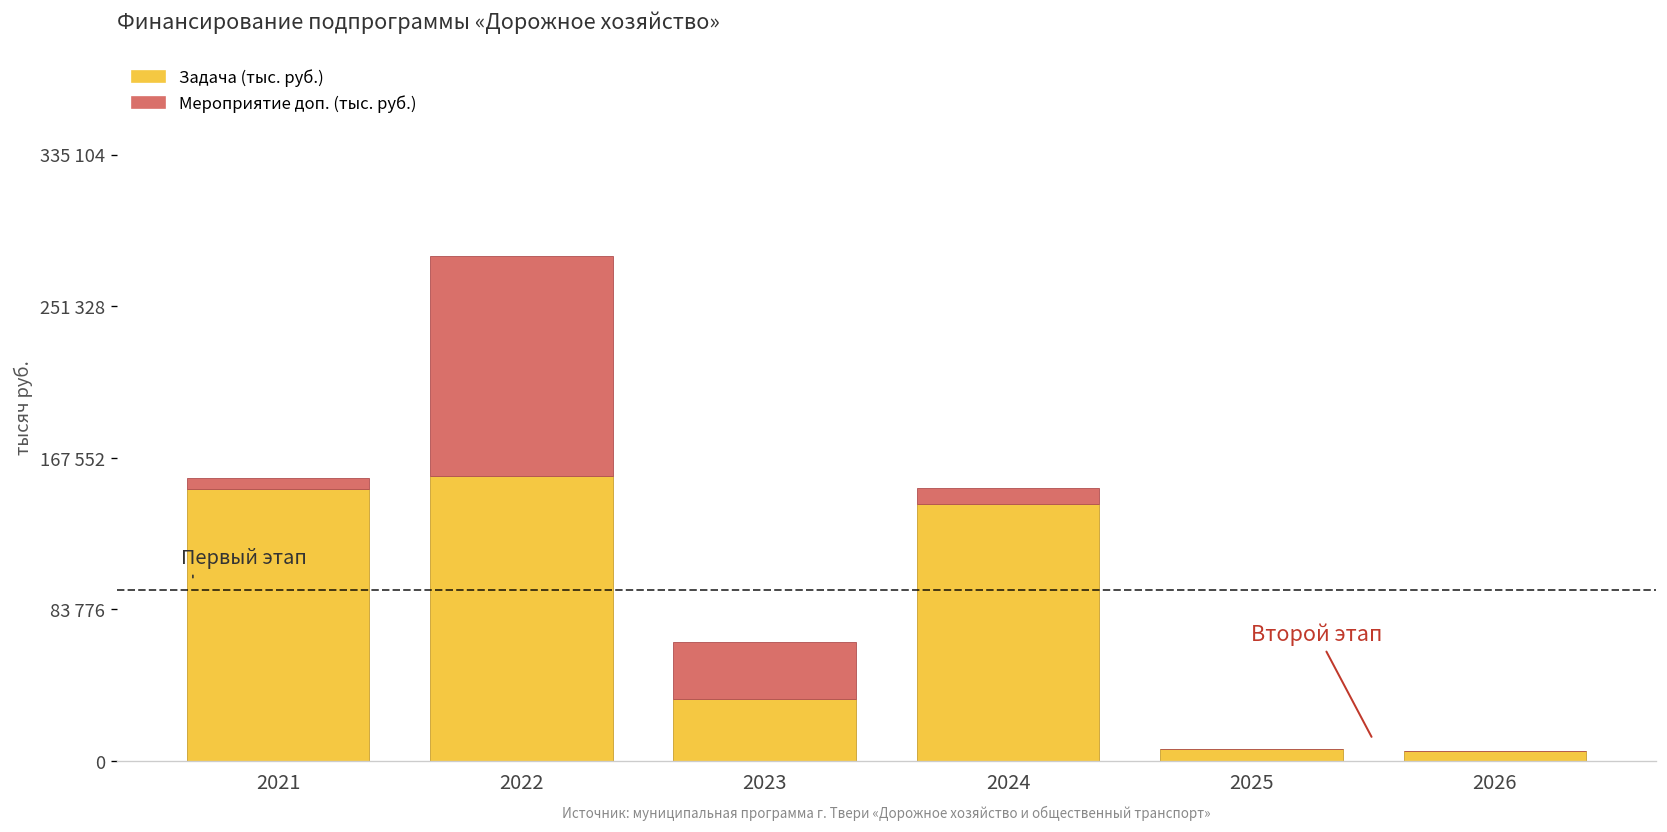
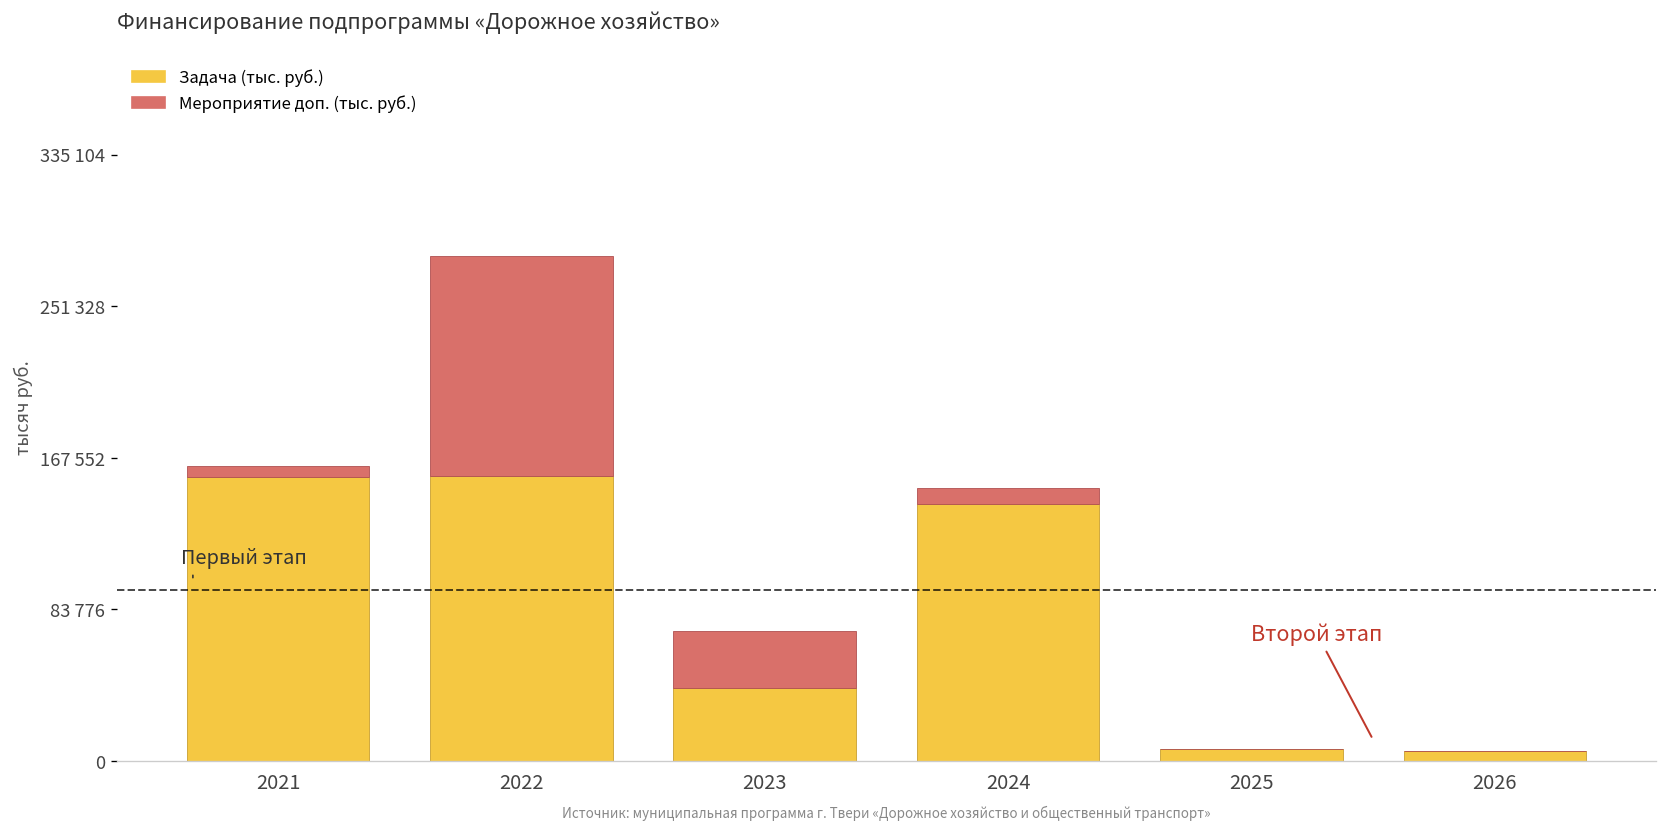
Задача (тыс. руб.), 2021: 150000 -> 157000
Задача (тыс. руб.), 2023: 34000 -> 40000
